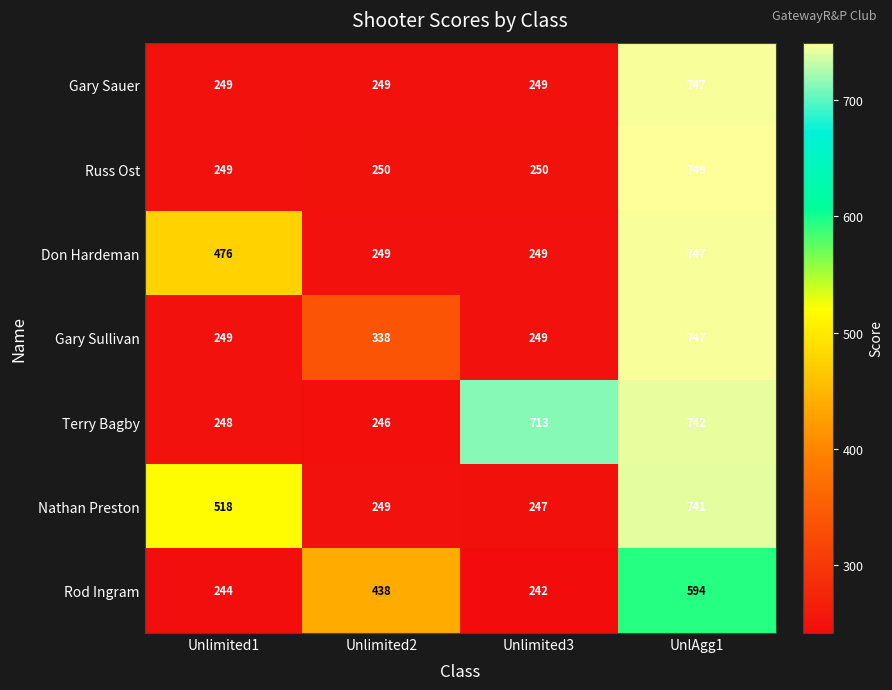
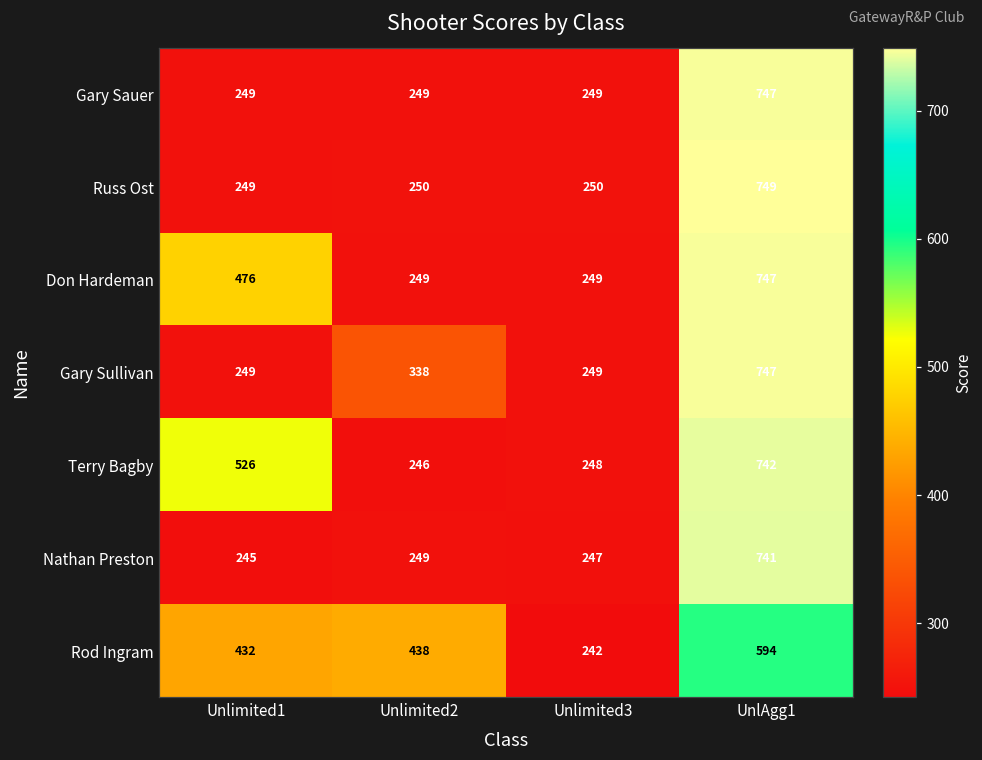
Terry Bagby, Unlimited1: 248 -> 526
Terry Bagby, Unlimited3: 713 -> 248
Nathan Preston, Unlimited1: 518 -> 245
Rod Ingram, Unlimited1: 244 -> 432
